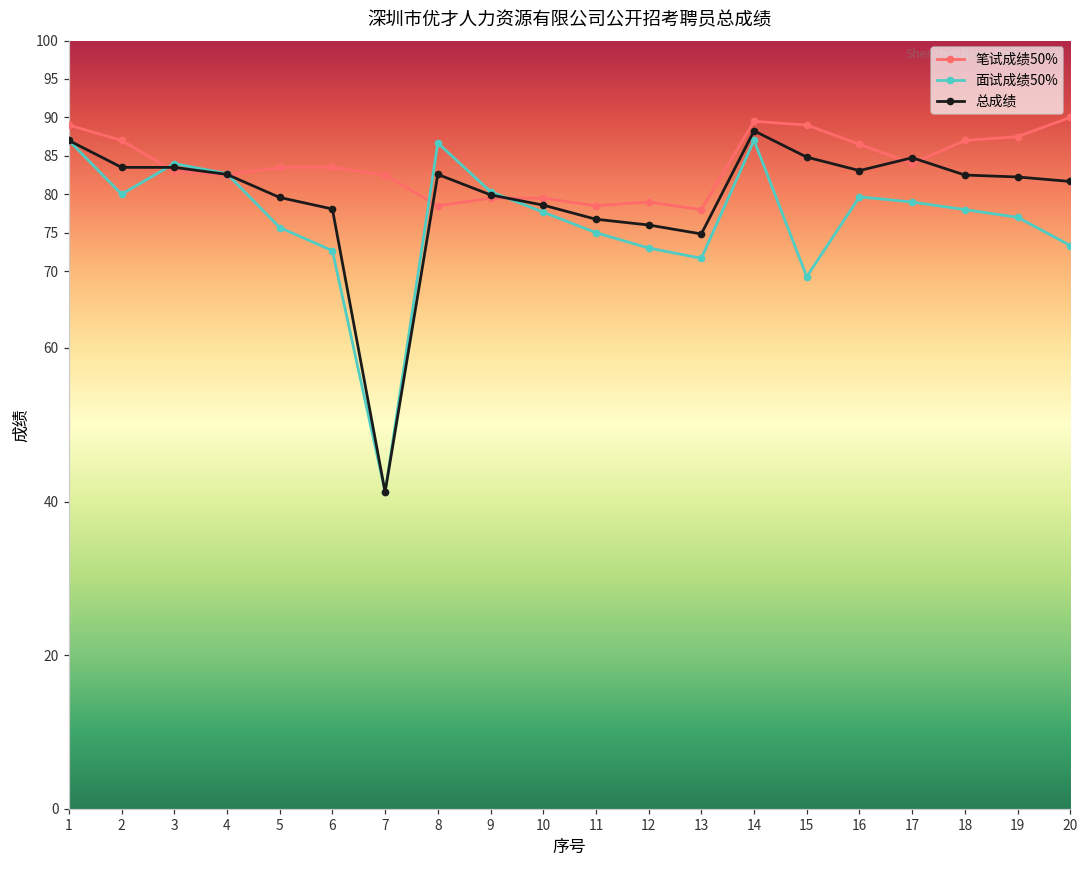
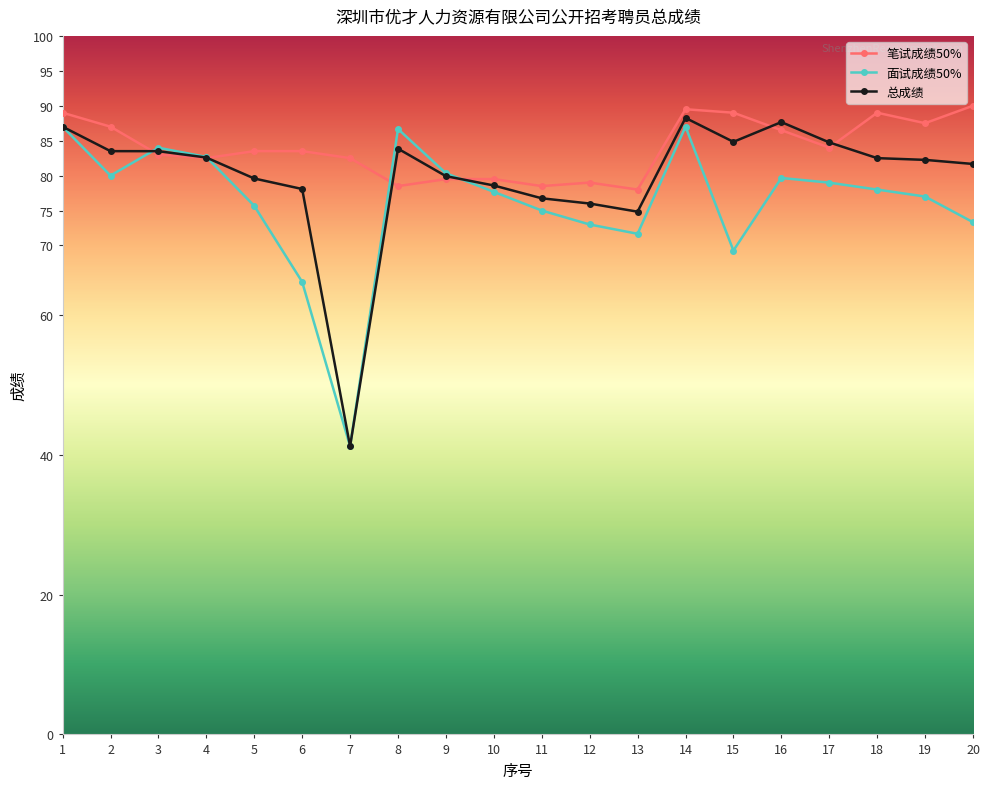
面试成绩50%, 6: 73 -> 65
总成绩, 8: 83 -> 84
总成绩, 16: 83 -> 88
笔试成绩50%, 18: 87 -> 89
